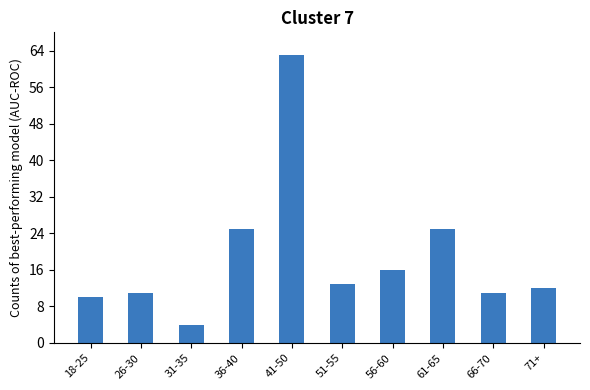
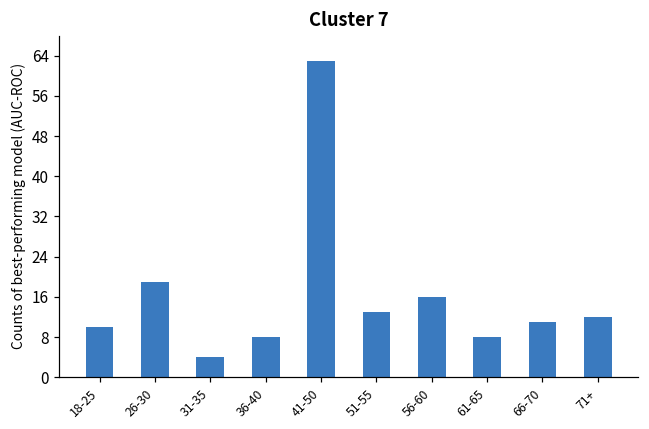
26-30: 11 -> 19
36-40: 25 -> 8
61-65: 25 -> 8
